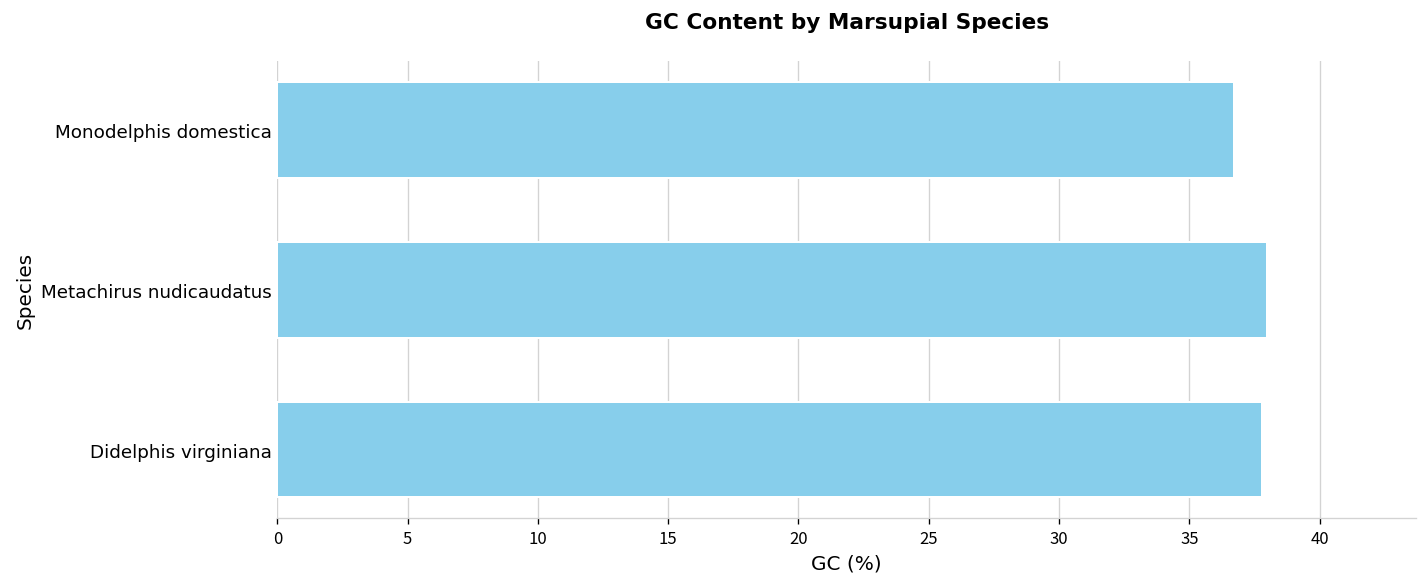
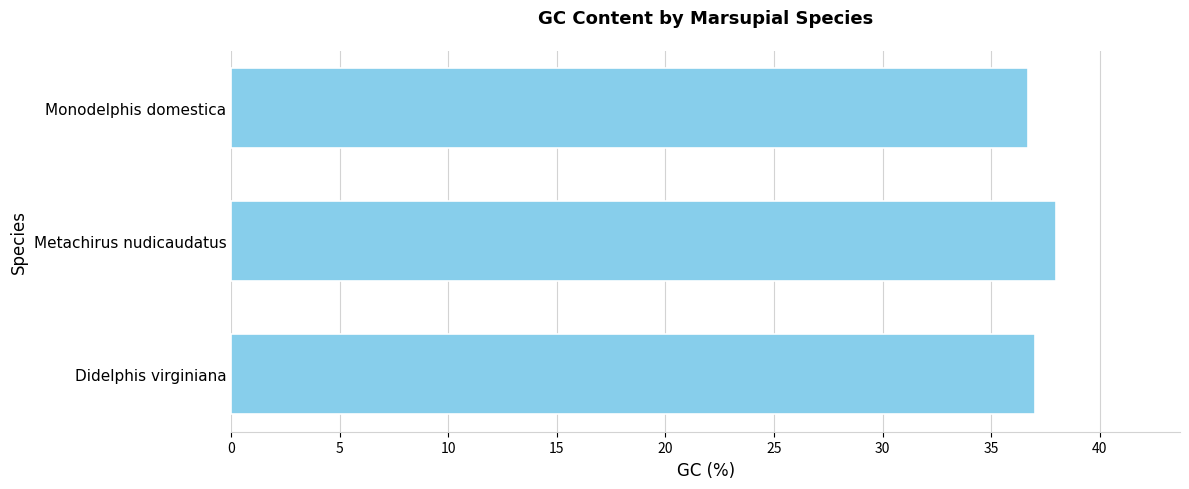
Didelphis virginiana: 37.8 -> 37.0
